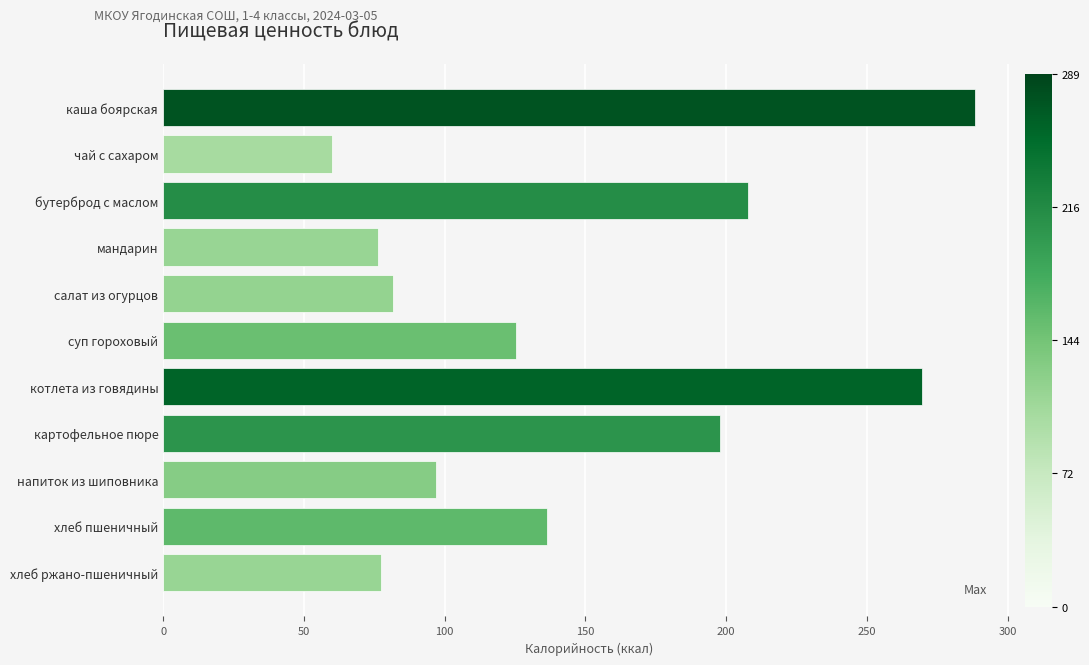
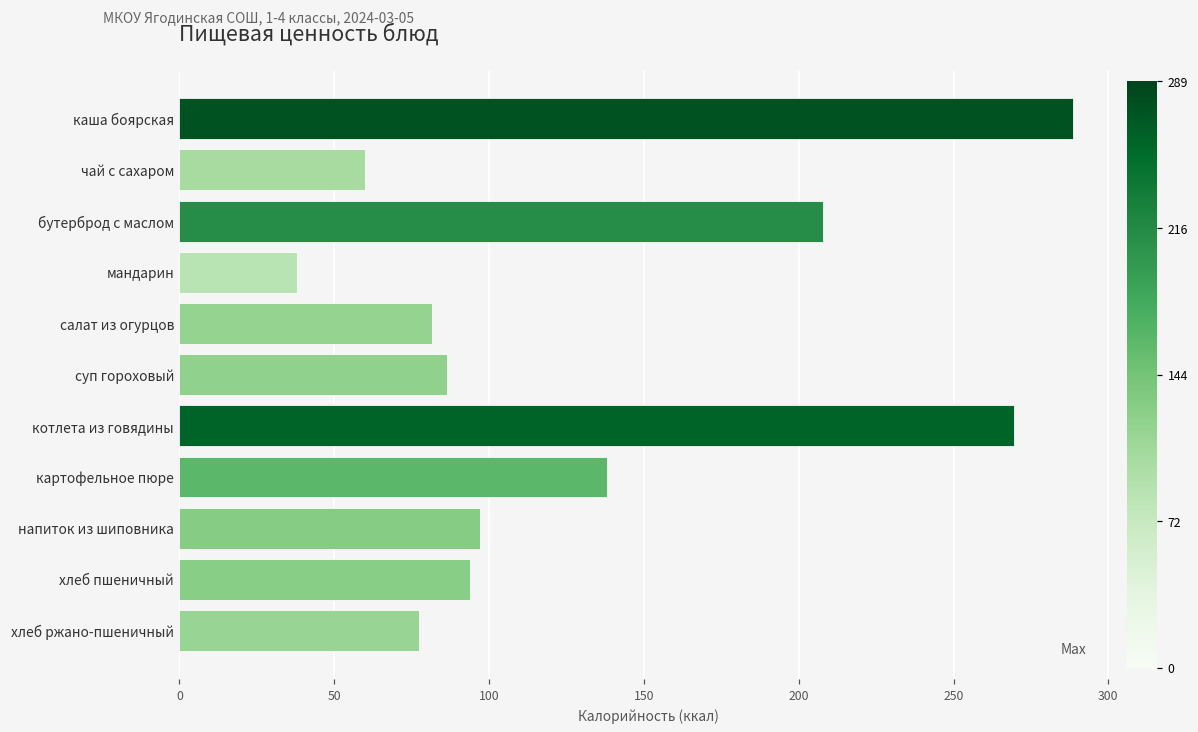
мандарин: 77 -> 38
суп гороховый: 125 -> 86
картофельное пюре: 198 -> 138
хлеб пшеничный: 136 -> 94
